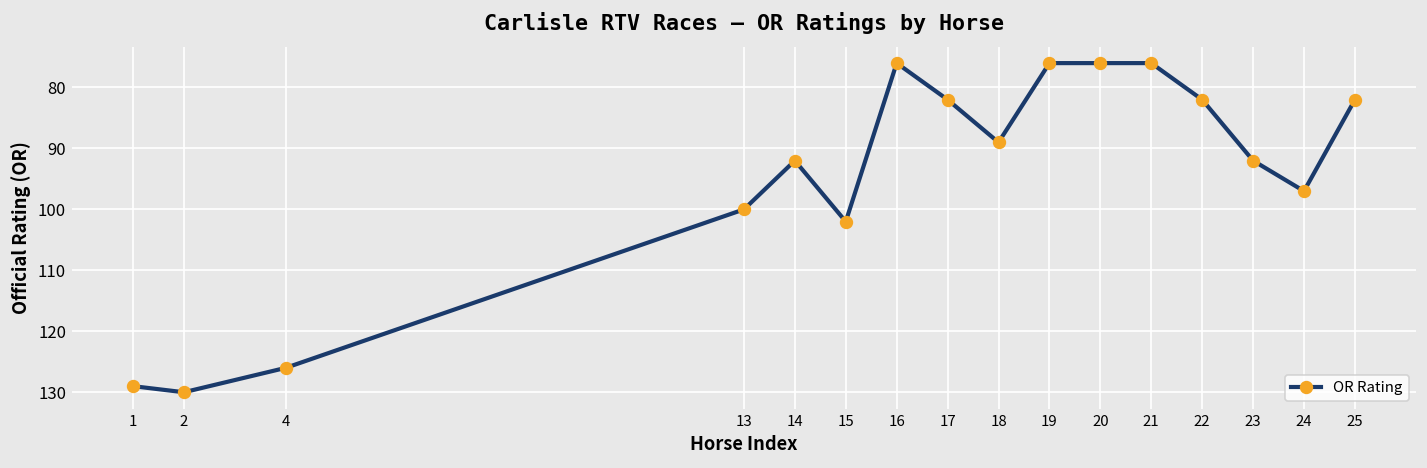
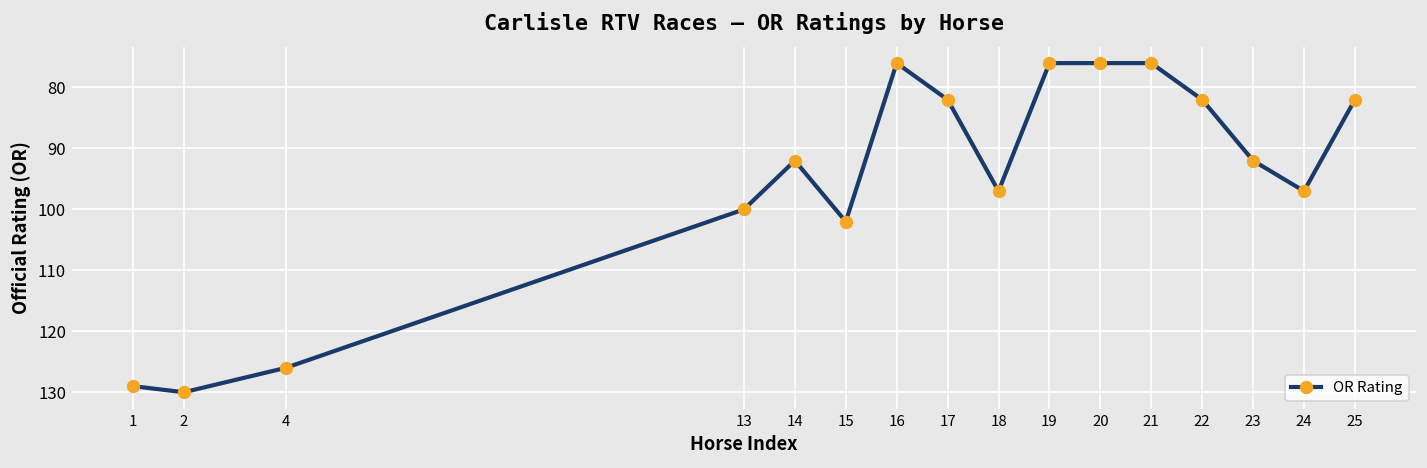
18: 89 -> 97
